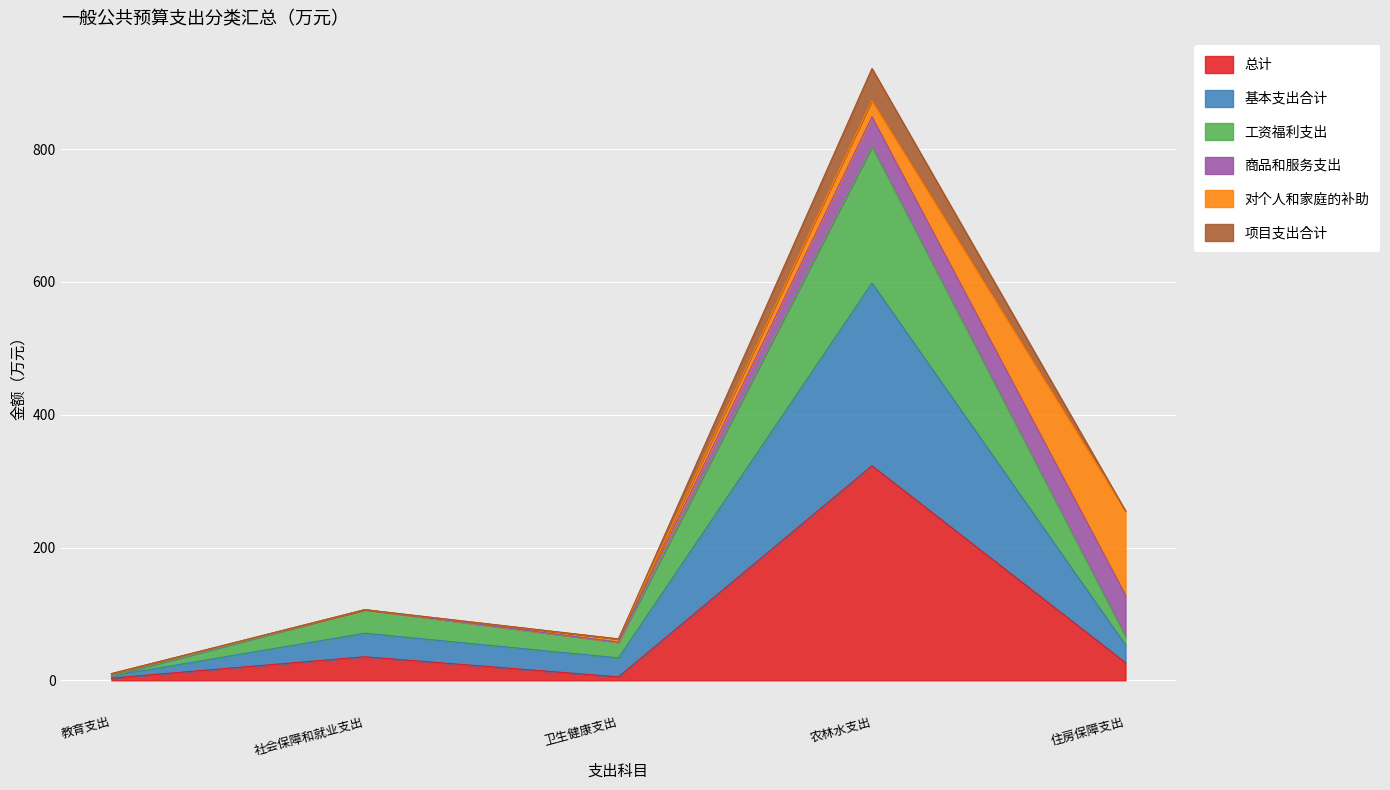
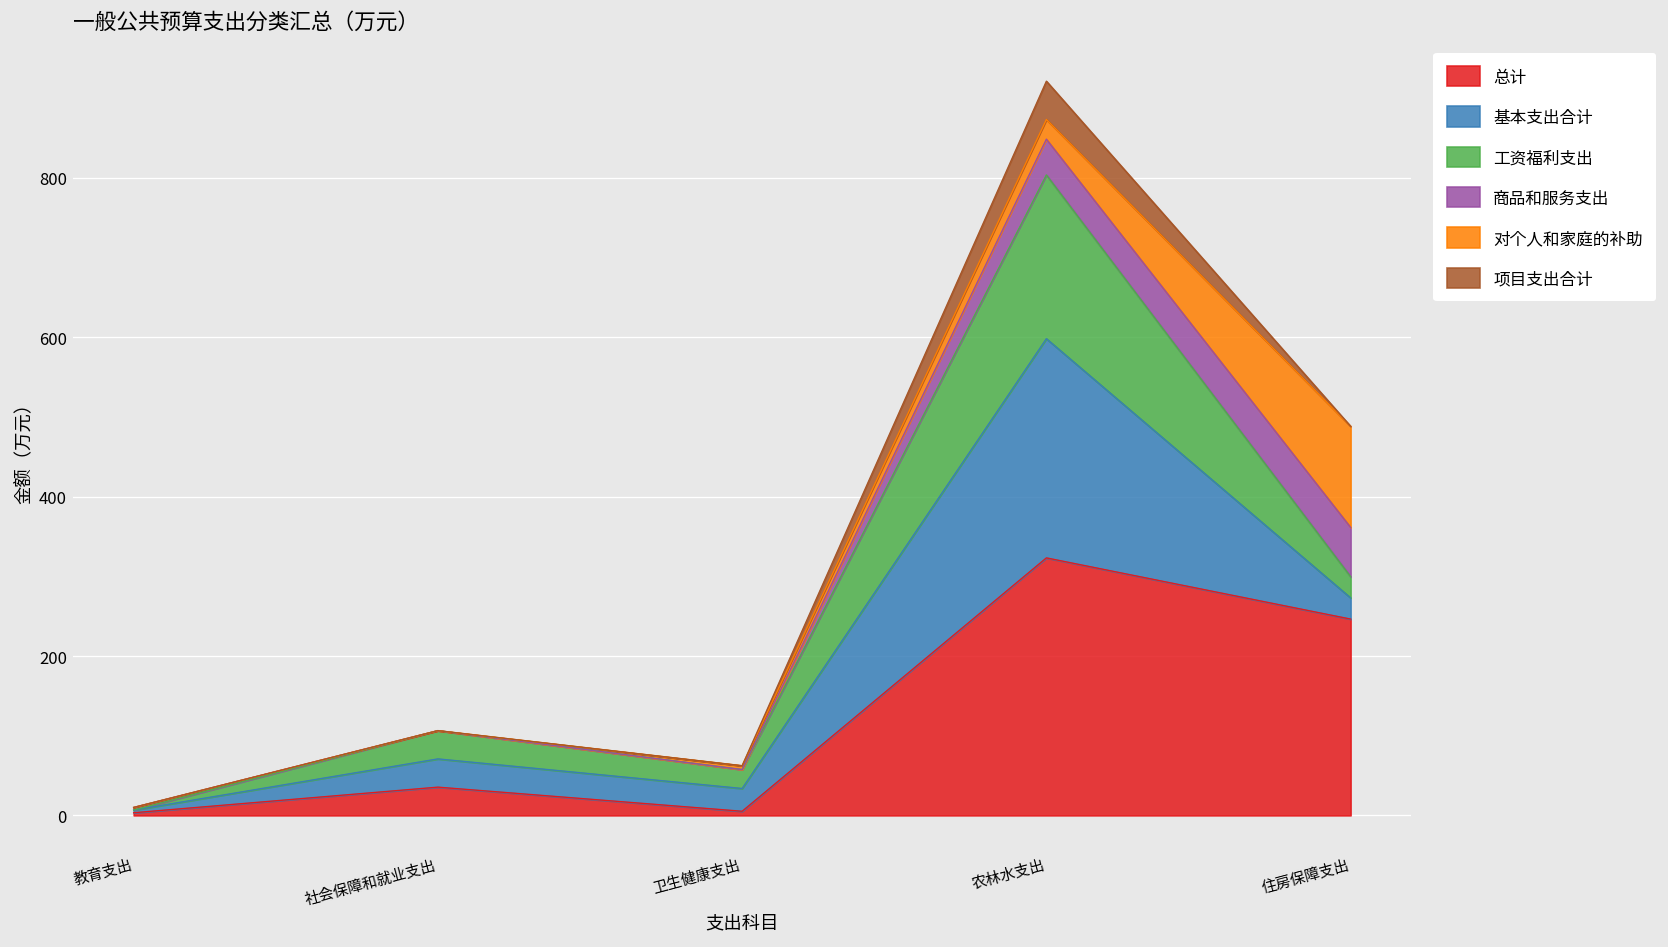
总计, 住房保障支出: 30 -> 250
工资福利支出, 住房保障支出: 10 -> 30
